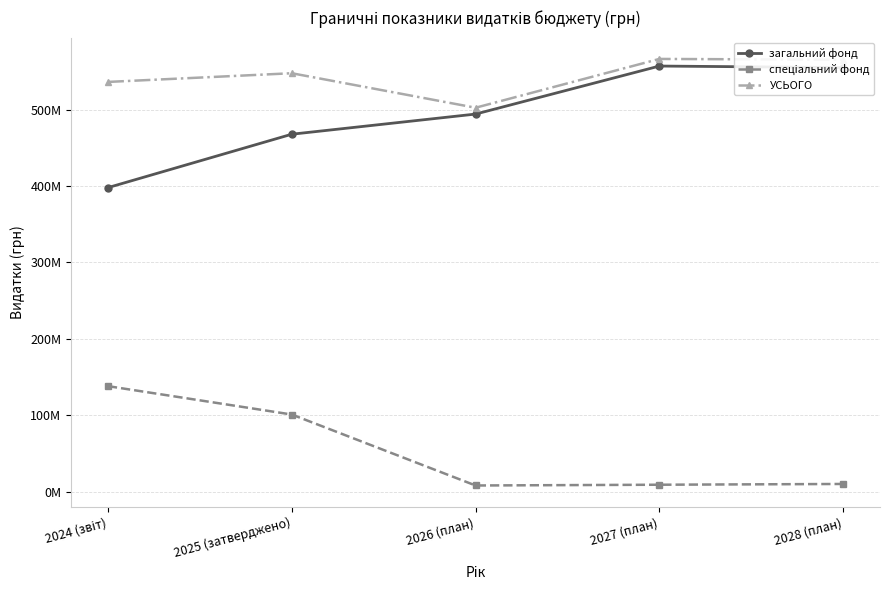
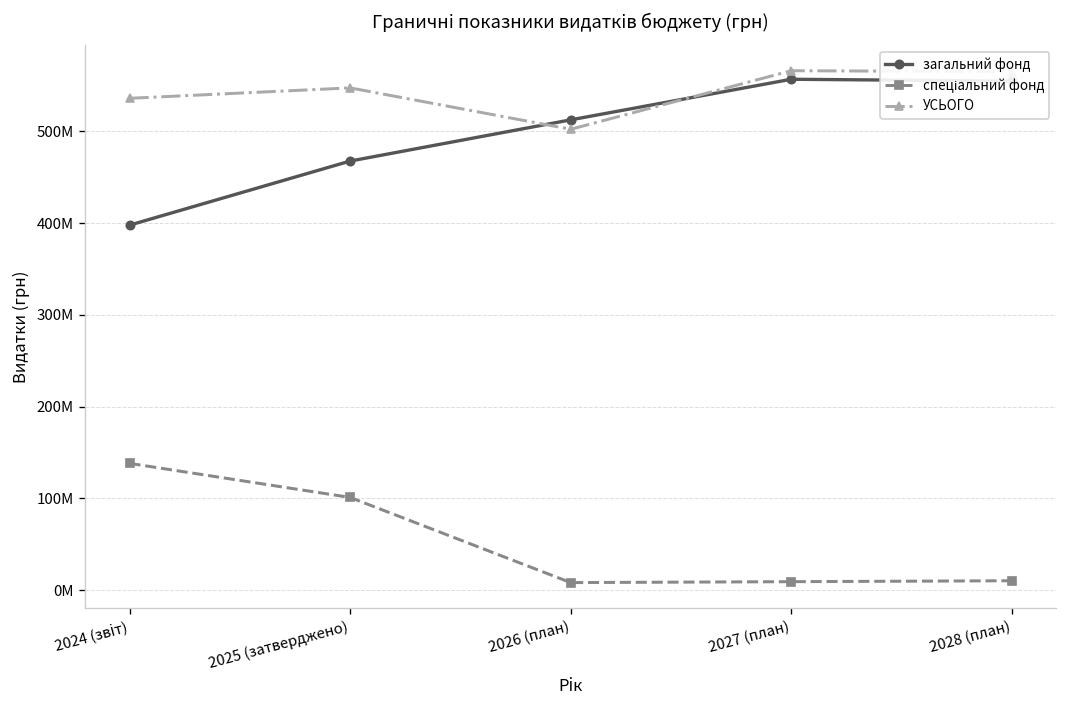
загальний фонд, 2026 (план): 490000000 -> 510000000
